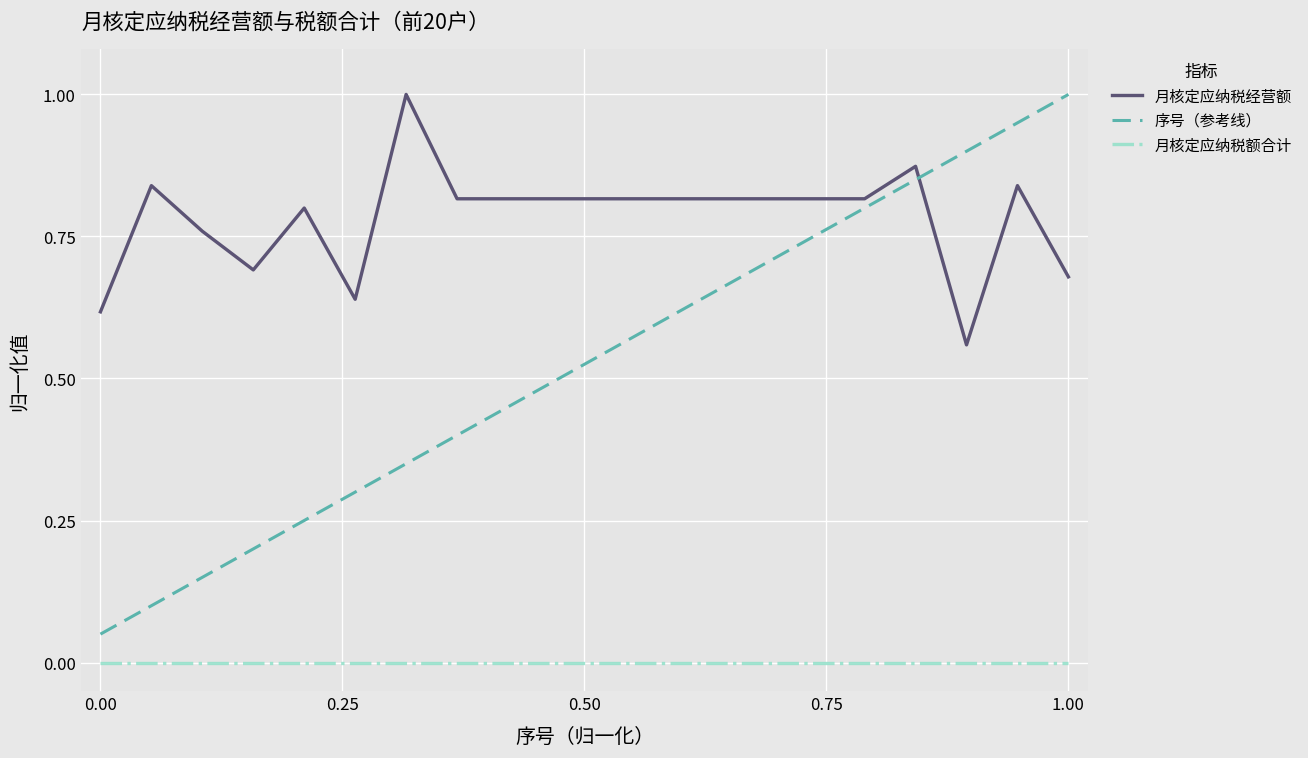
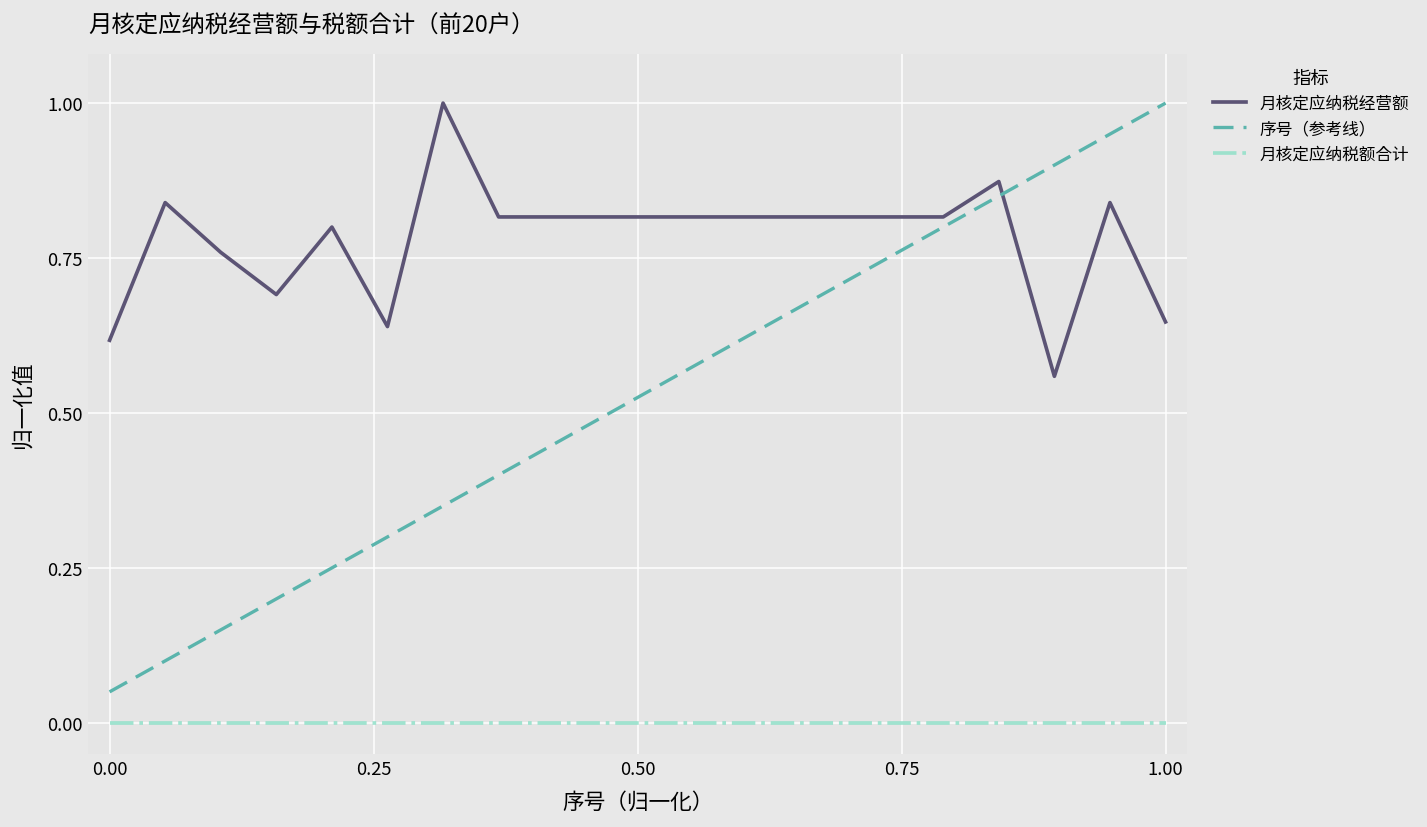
月核定应纳税经营额, 1.00: 0.68 -> 0.65
